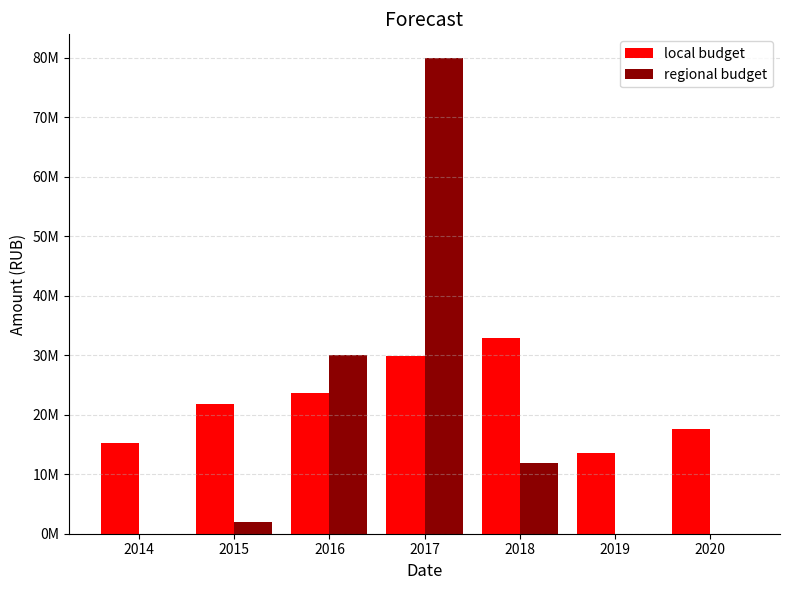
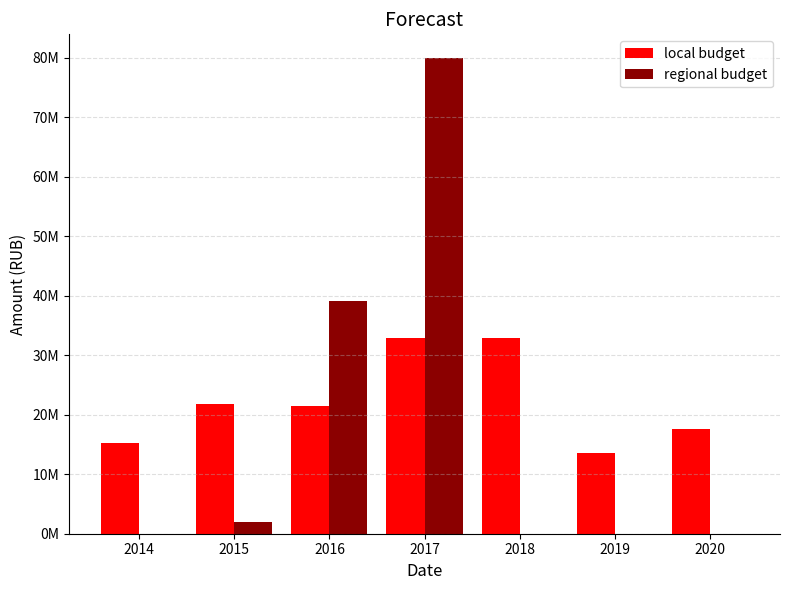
local budget, 2016: 24000000 -> 22000000
regional budget, 2016: 30000000 -> 39000000
local budget, 2017: 30000000 -> 33000000
regional budget, 2018: 12000000 -> 0
